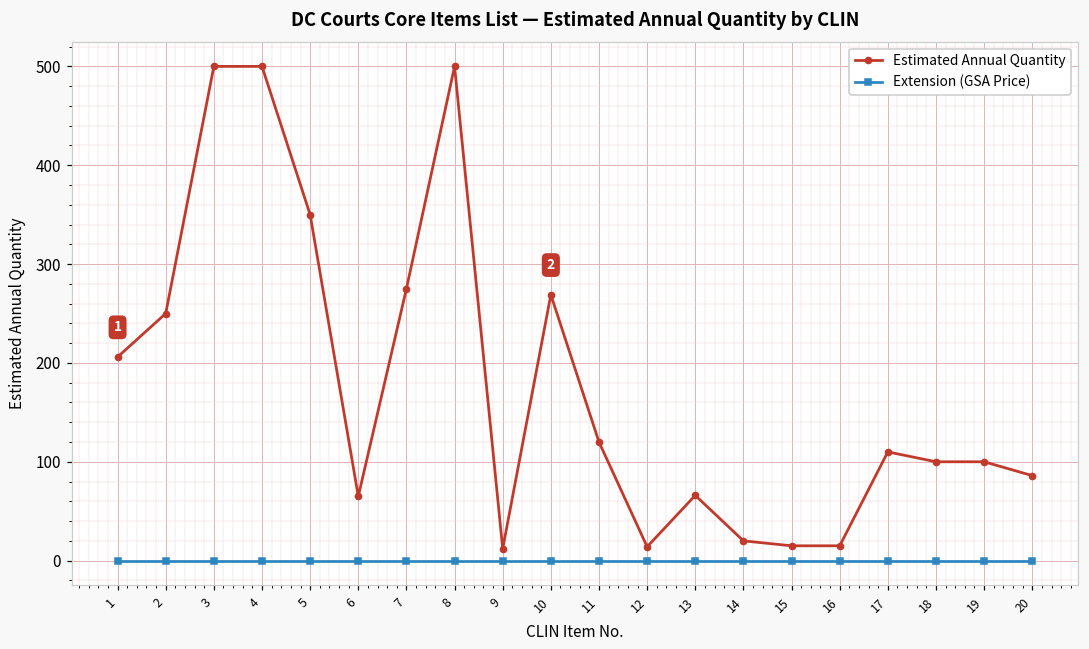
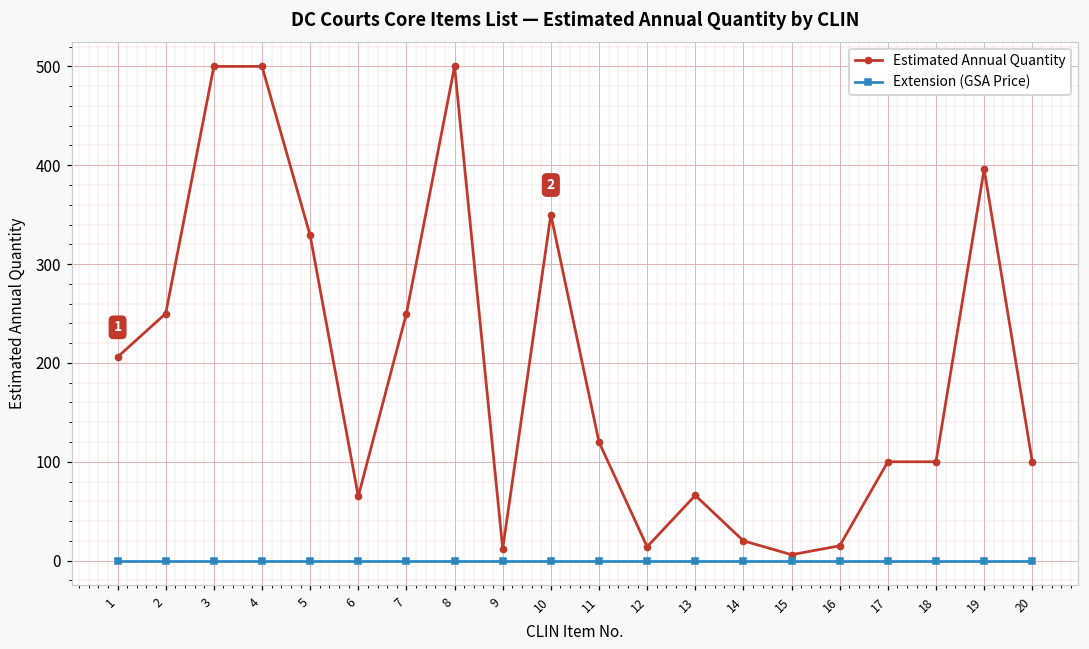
Estimated Annual Quantity, 5: 350 -> 330
Estimated Annual Quantity, 7: 280 -> 250
Estimated Annual Quantity, 10: 270 -> 350
Estimated Annual Quantity, 15: 20 -> 10
Estimated Annual Quantity, 17: 110 -> 100
Estimated Annual Quantity, 19: 100 -> 400
Estimated Annual Quantity, 20: 90 -> 100
